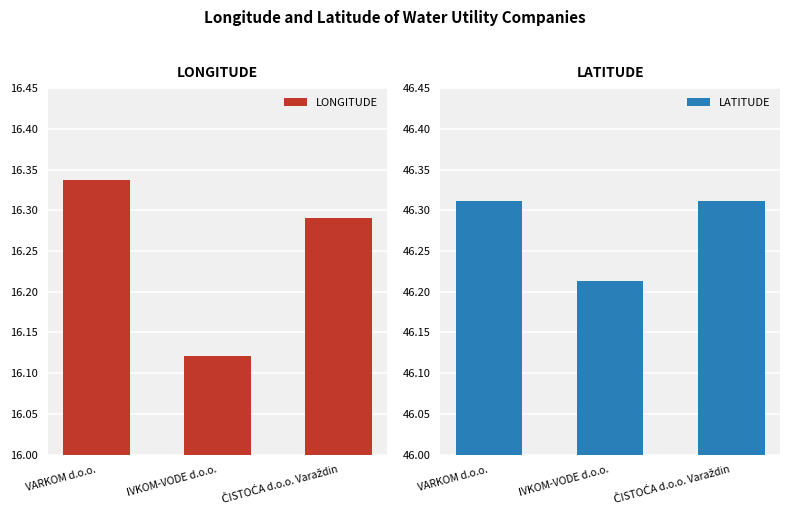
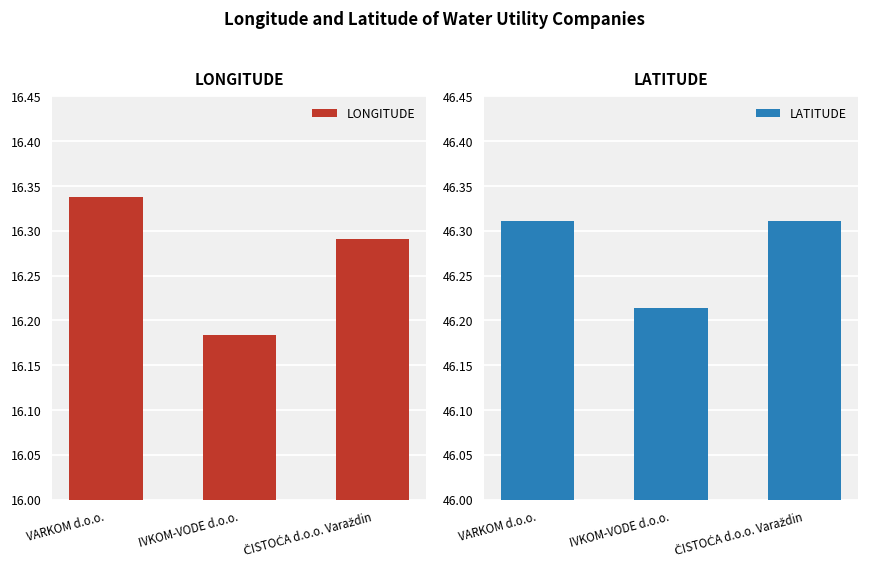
LONGITUDE, IVKOM-VODE d.o.o.: 16.12 -> 16.18
